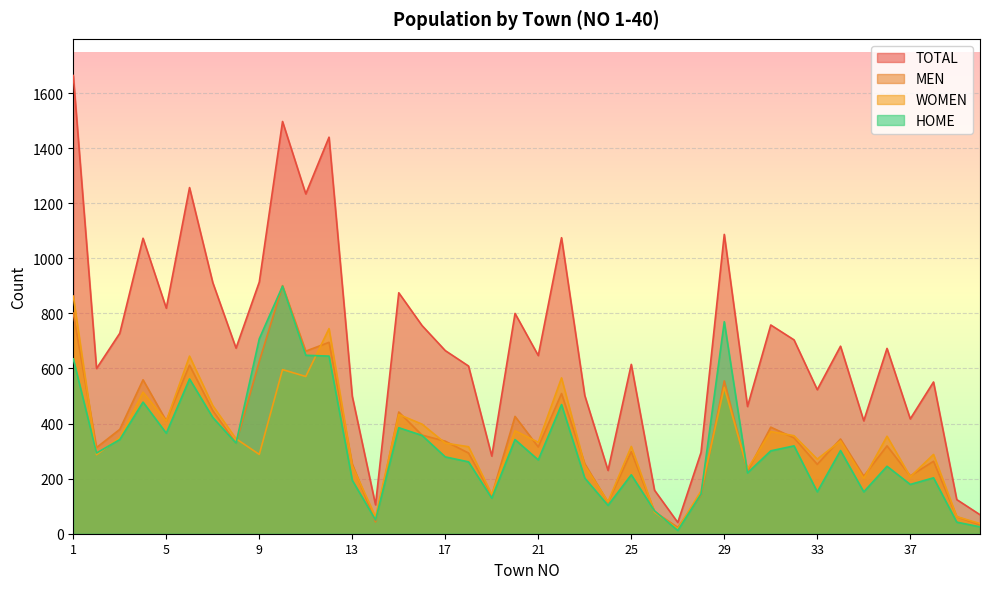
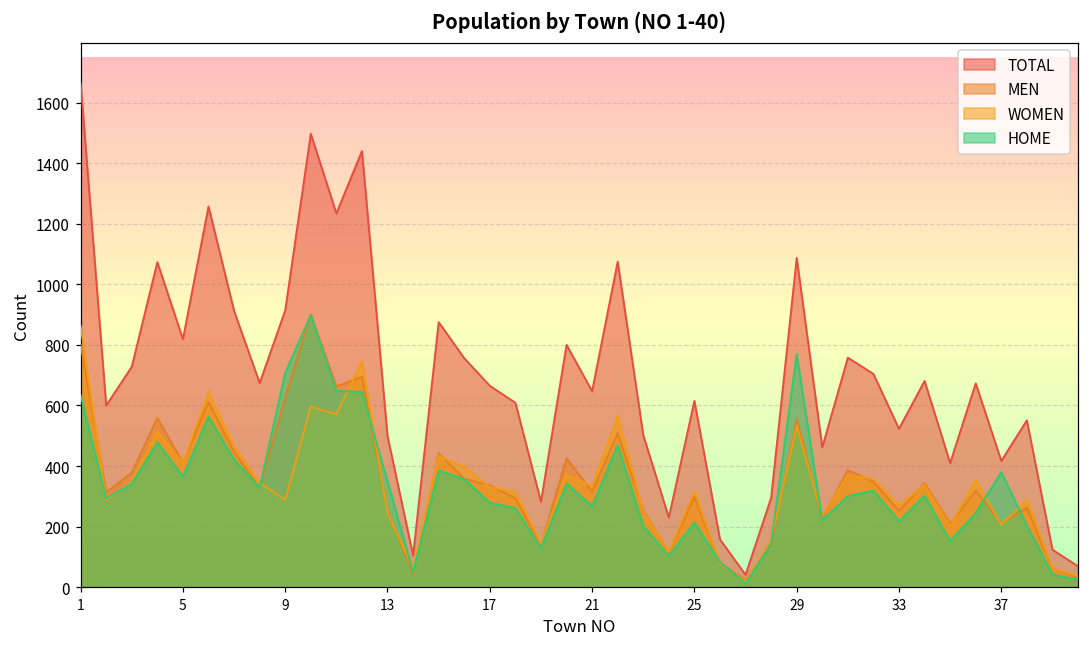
HOME, 13: 190 -> 350
HOME, 33: 150 -> 220
HOME, 37: 180 -> 380
